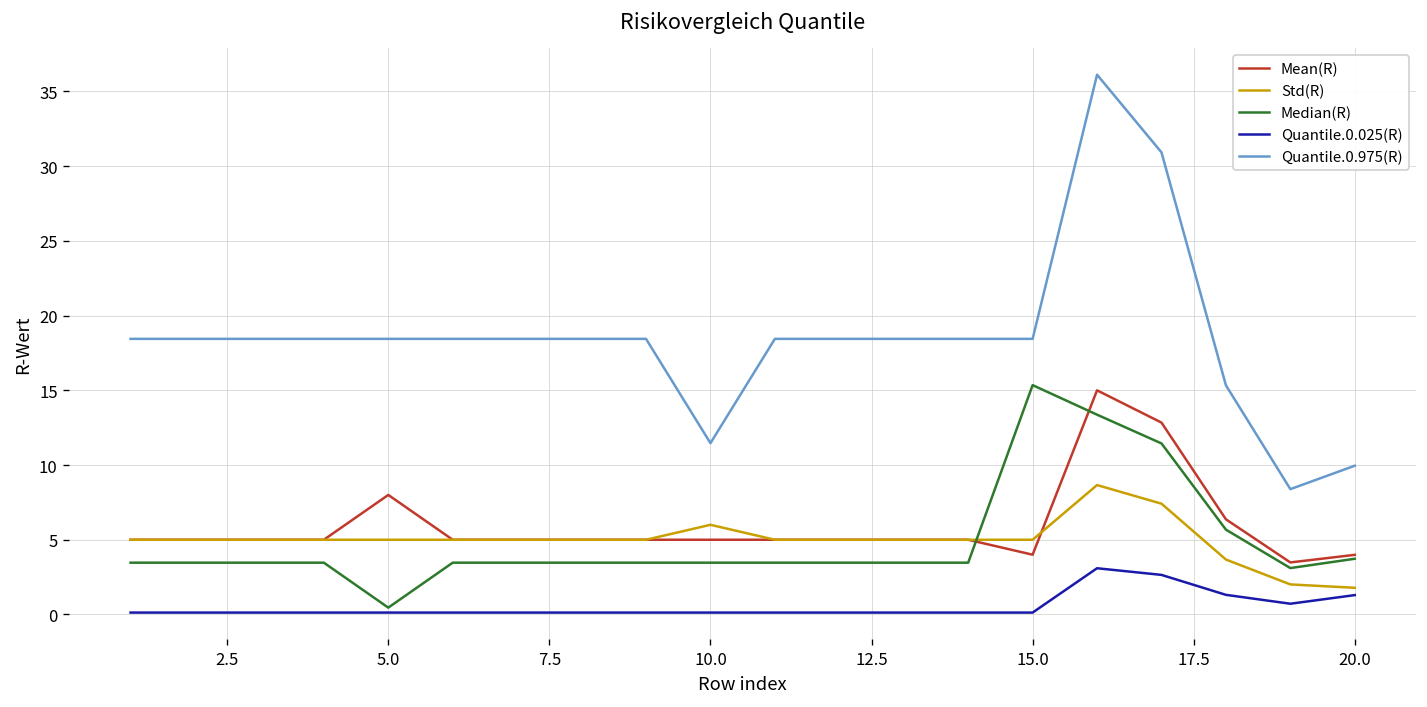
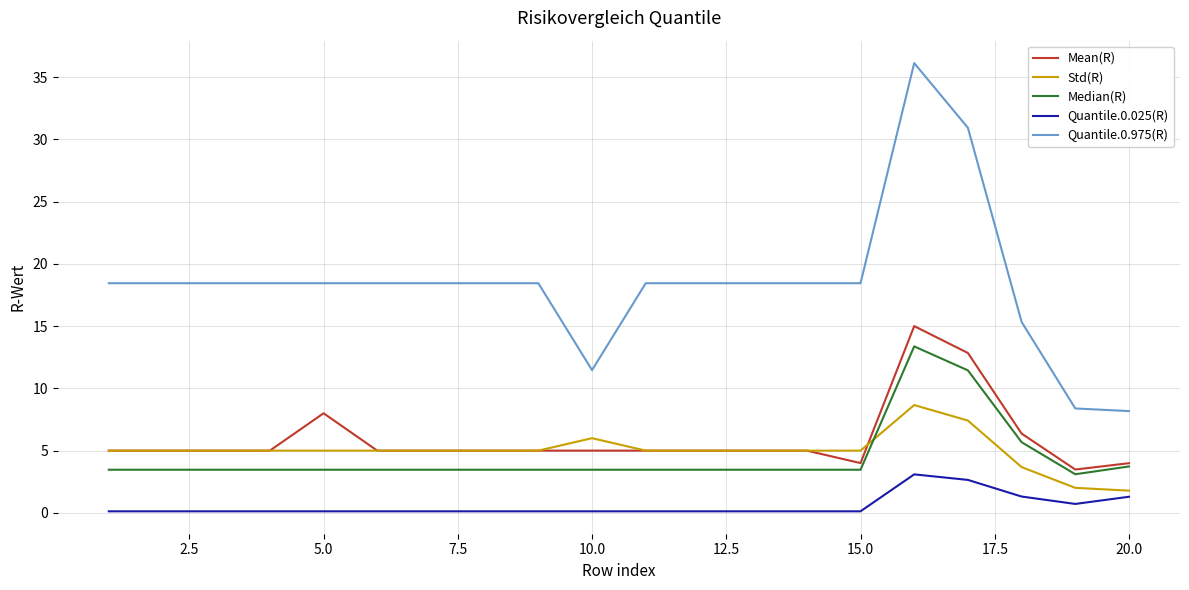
Median(R), 5.0: 0.5 -> 3.5
Median(R), 15.0: 15.3 -> 3.5
Quantile.0.975(R), 20.0: 10.0 -> 8.2
